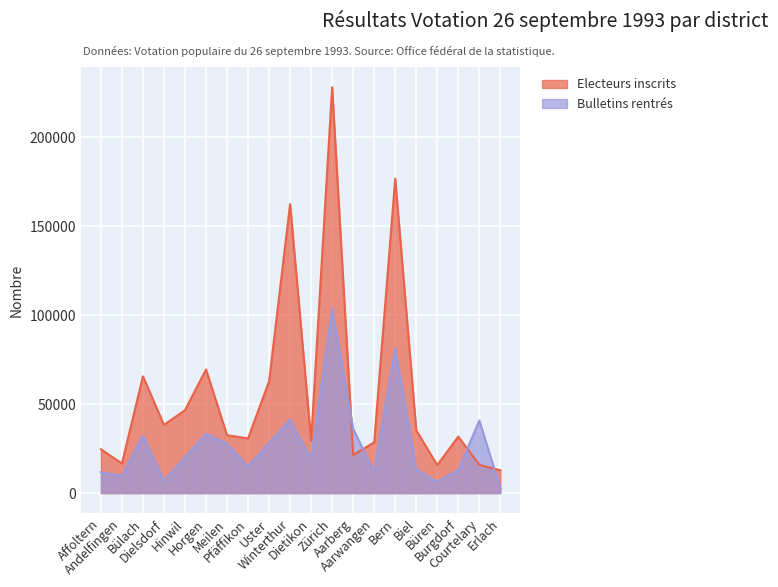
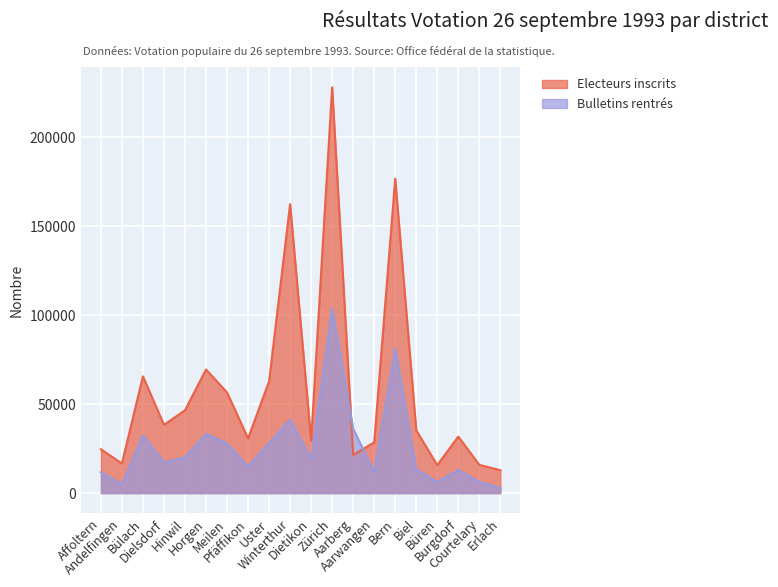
Bulletins rentrés, Andelfingen: 10000 -> 5000
Bulletins rentrés, Dielsdorf: 7000 -> 17000
Electeurs inscrits, Meilen: 33000 -> 57000
Bulletins rentrés, Courtelary: 41000 -> 6000
